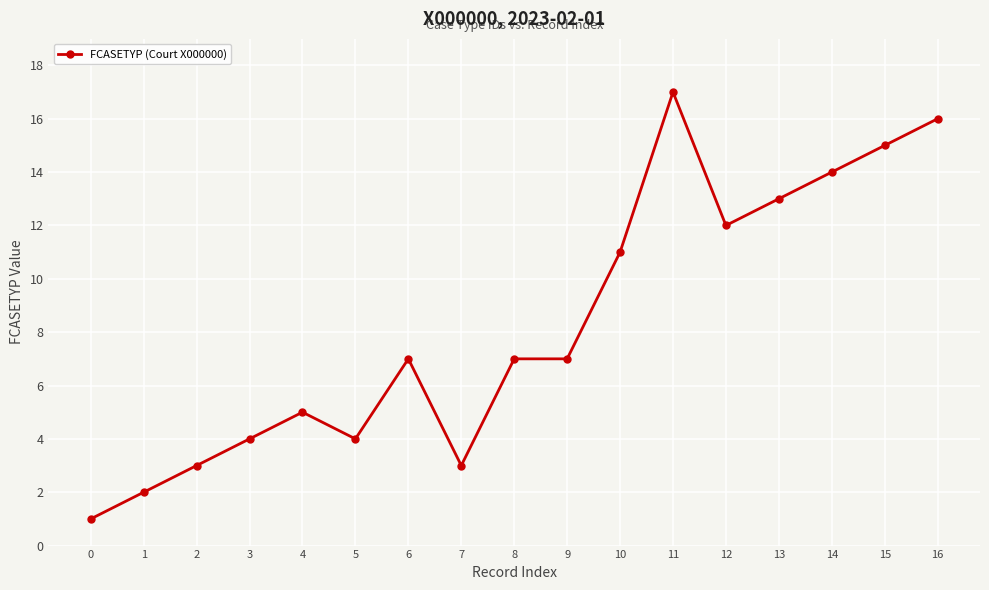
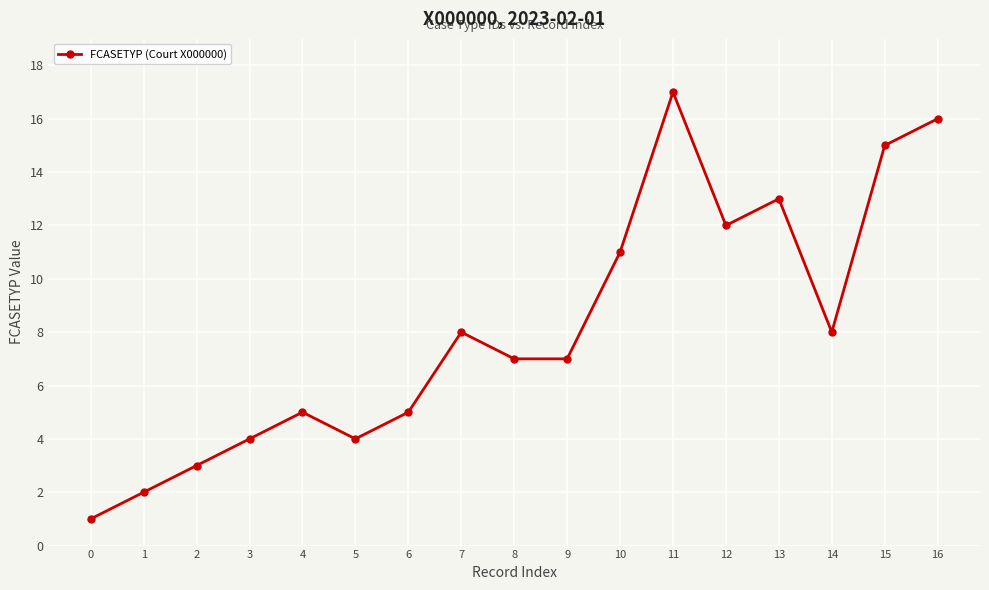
6: 7 -> 5
7: 3 -> 8
14: 14 -> 8
